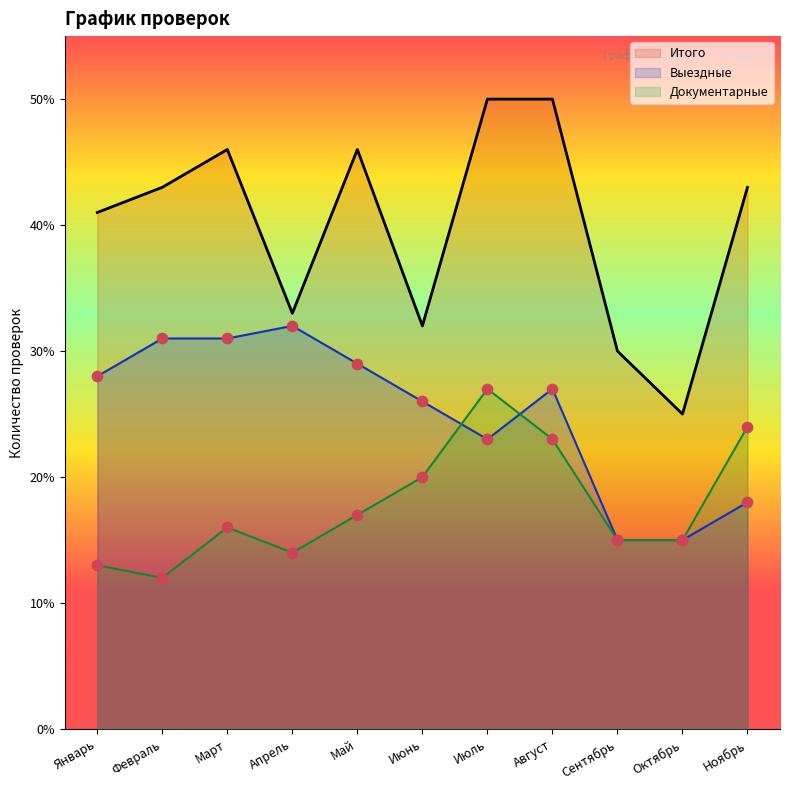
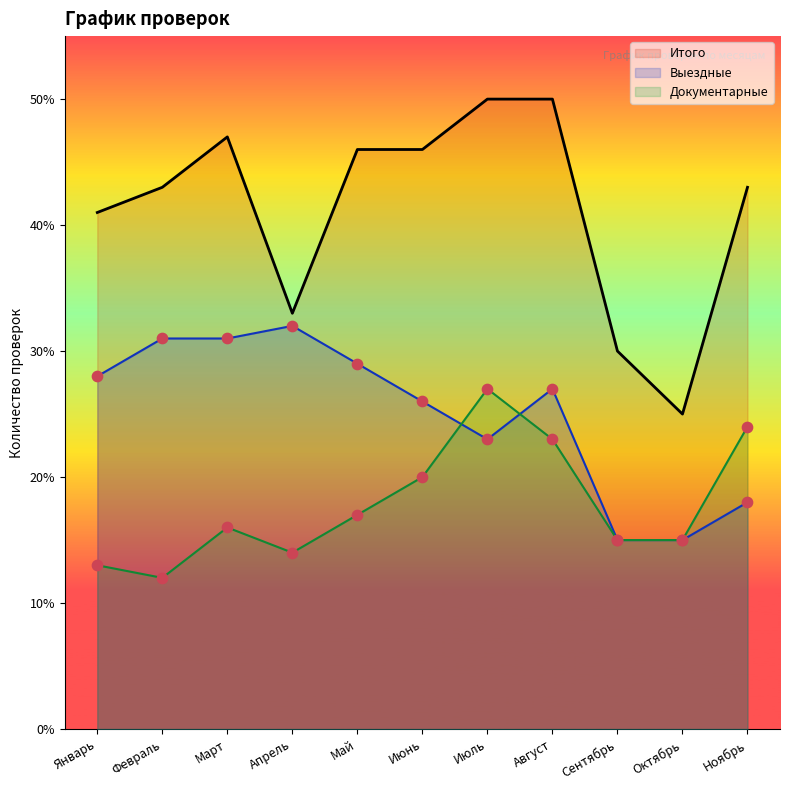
Итого, Март: 46% -> 47%
Итого, Июнь: 32% -> 46%
